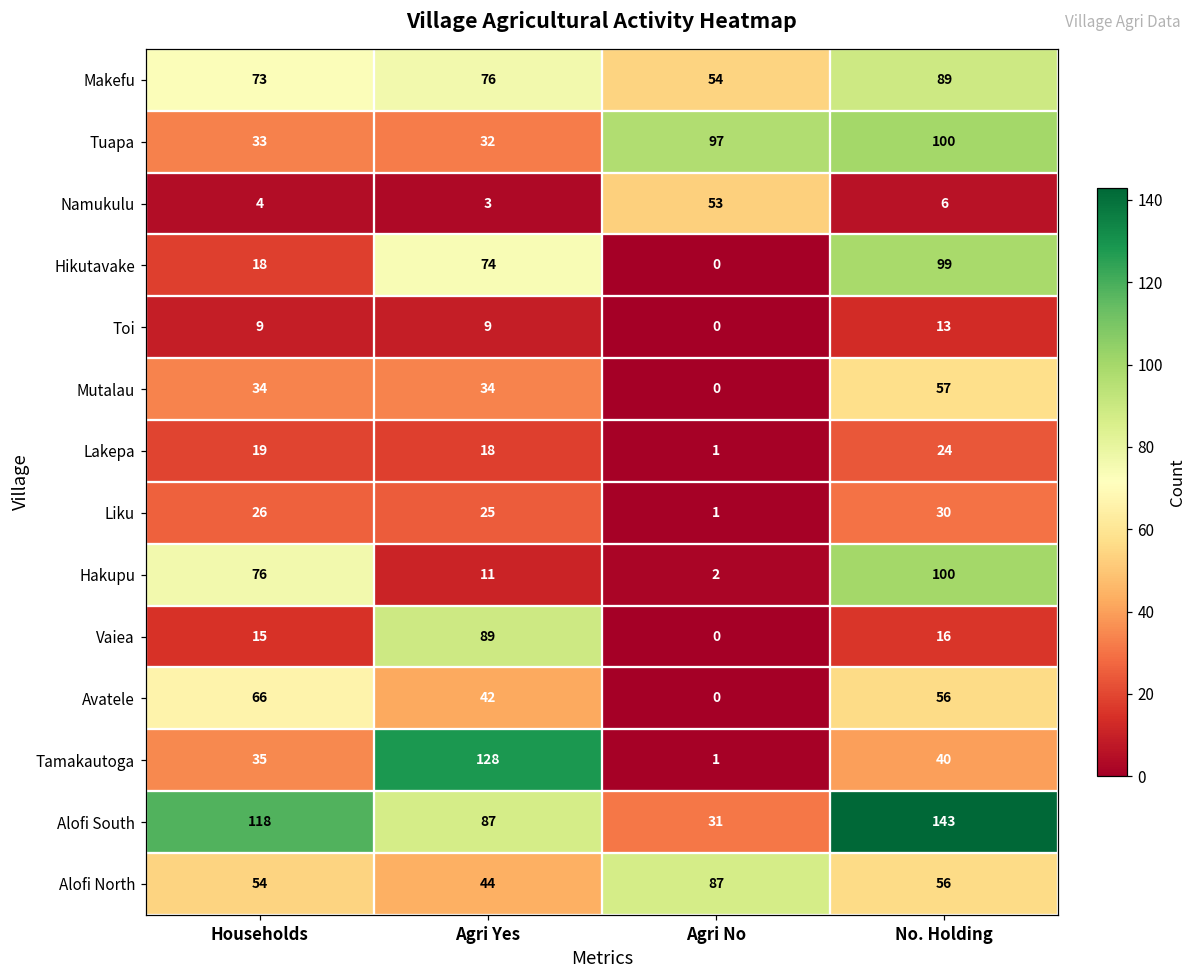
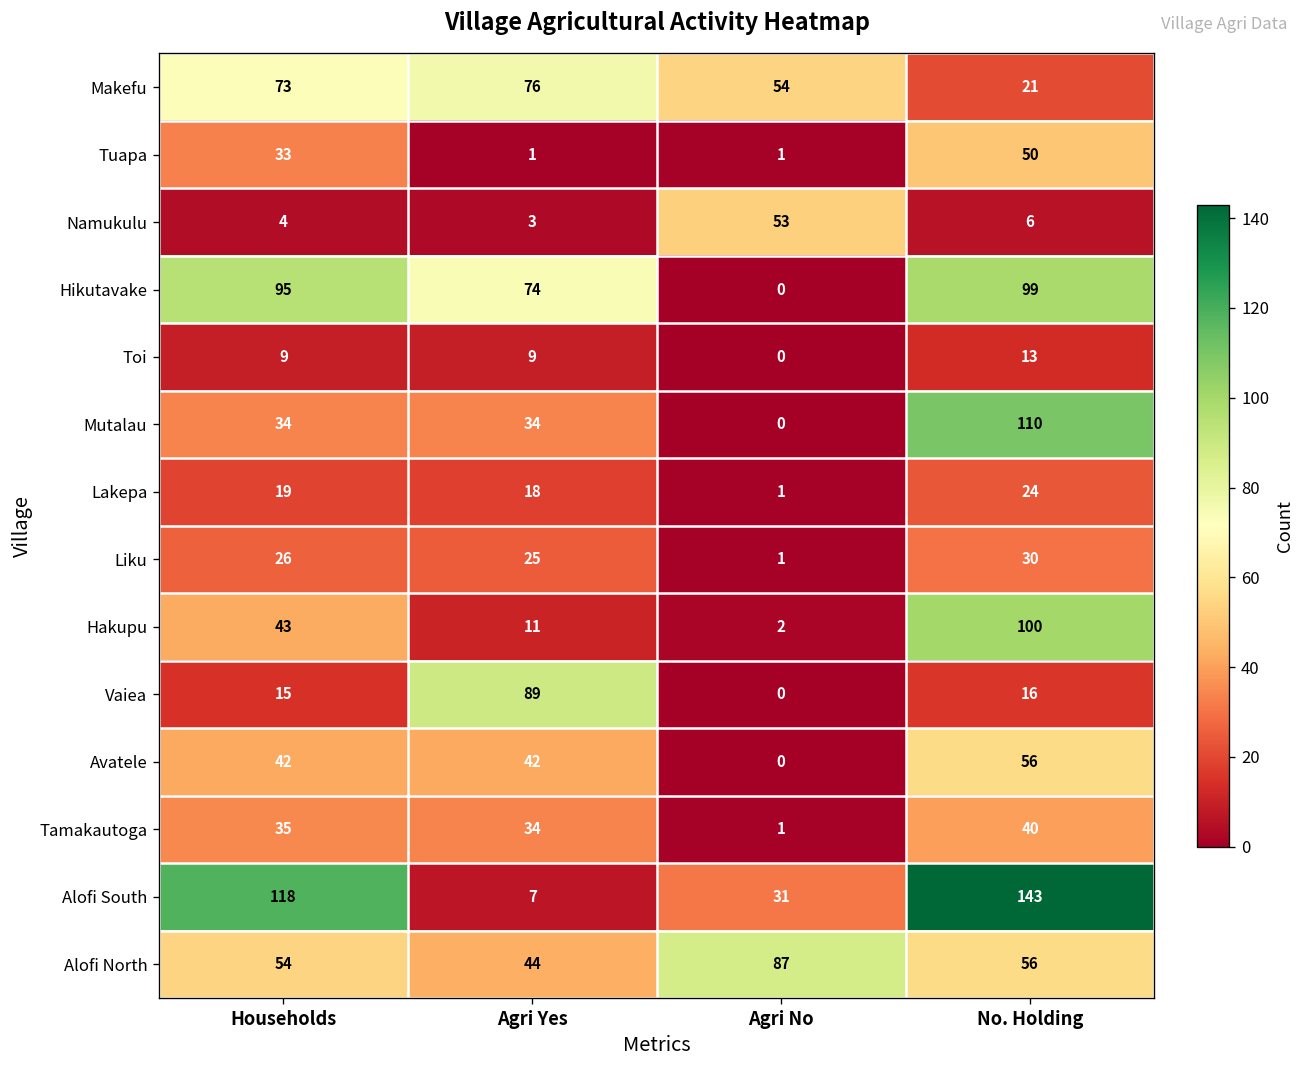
Makefu, No. Holding: 89 -> 21
Tuapa, Agri Yes: 32 -> 1
Tuapa, Agri No: 97 -> 1
Tuapa, No. Holding: 100 -> 50
Hikutavake, Households: 18 -> 95
Mutalau, No. Holding: 57 -> 110
Hakupu, Households: 76 -> 43
Avatele, Households: 66 -> 42
Tamakautoga, Agri Yes: 128 -> 34
Alofi South, Agri Yes: 87 -> 7
